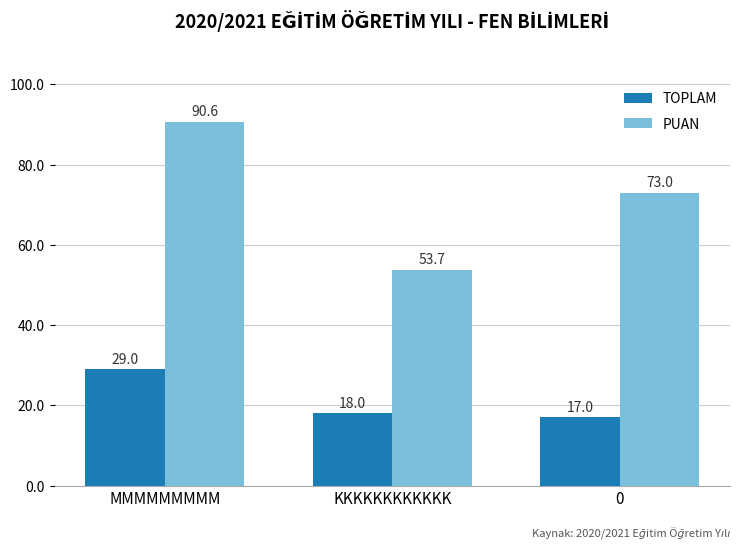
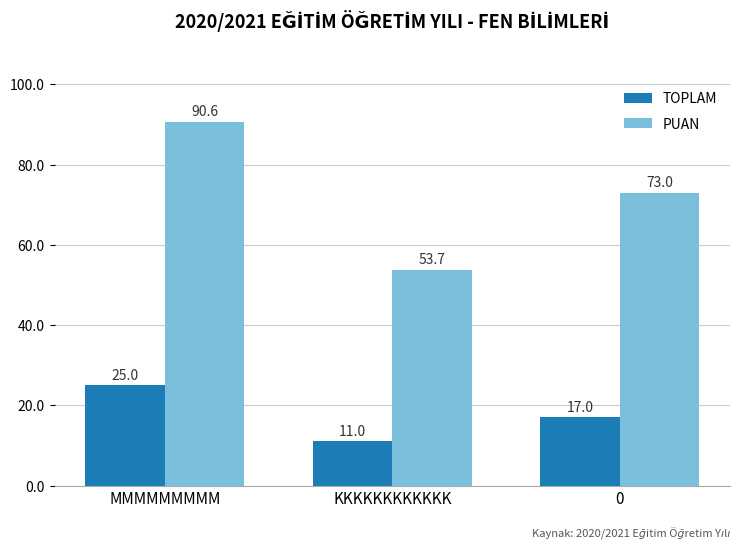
TOPLAM, MMMMMMMMM: 29.0 -> 25.0
TOPLAM, KKKKKKKKKKKK: 18.0 -> 11.0
